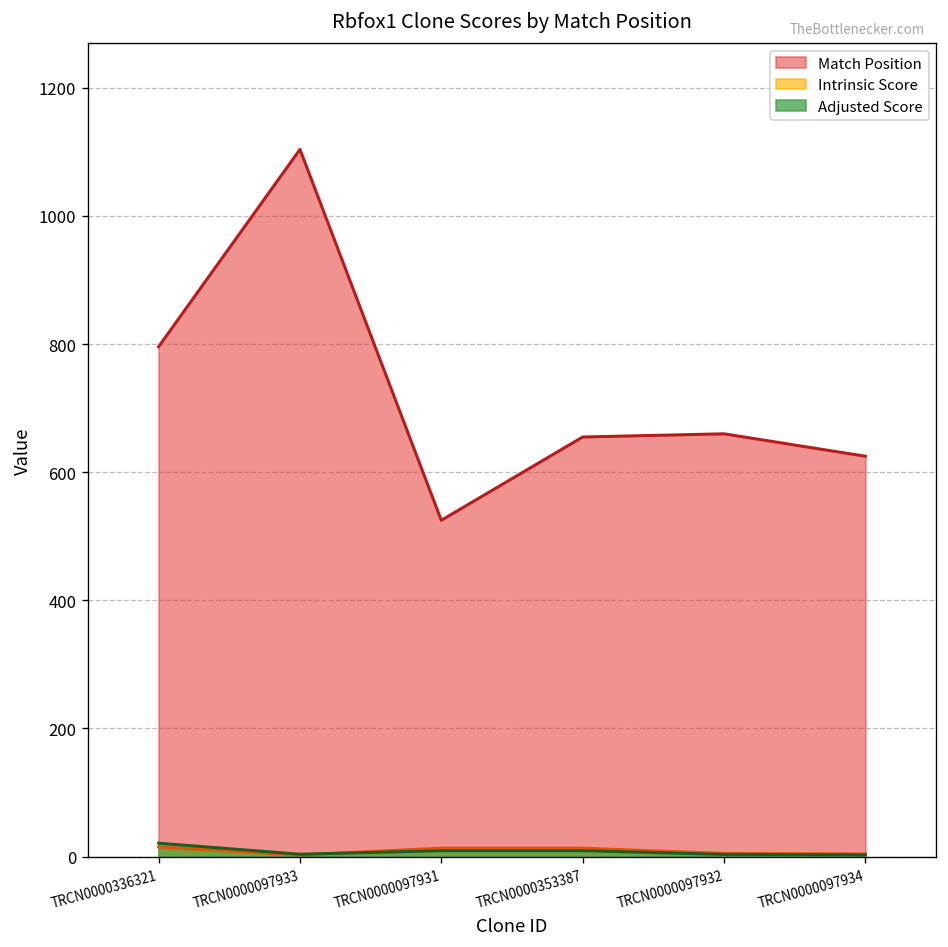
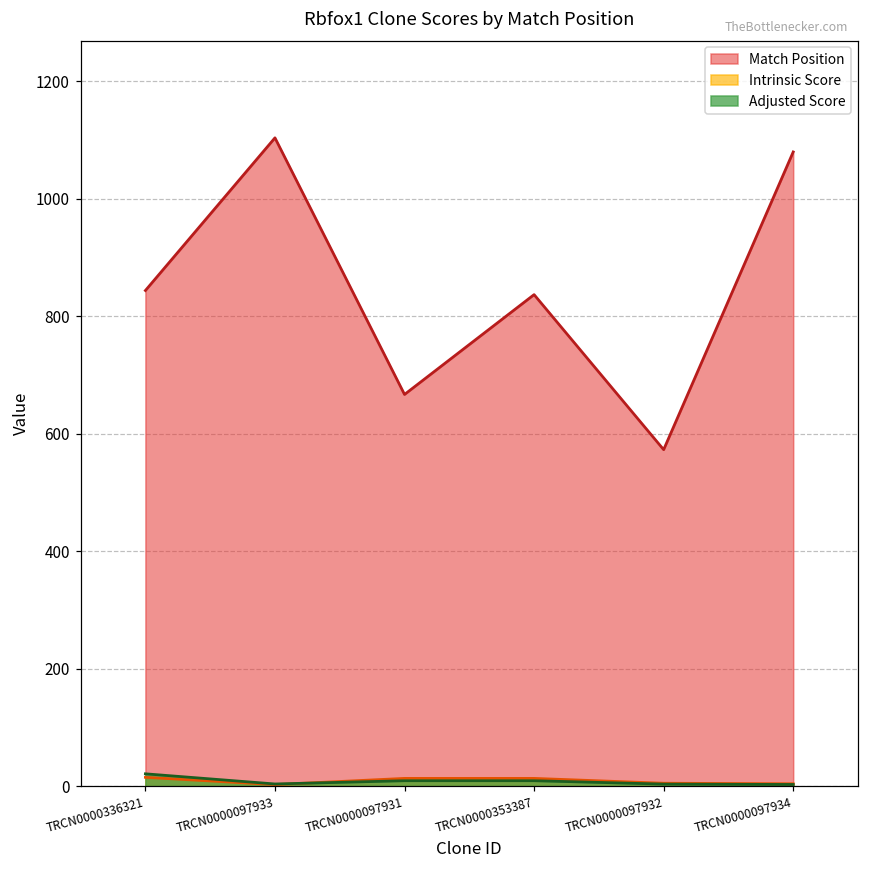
Match Position, TRCN0000336321: 800 -> 840
Match Position, TRCN0000097931: 530 -> 670
Match Position, TRCN0000353387: 660 -> 840
Match Position, TRCN0000097932: 660 -> 570
Match Position, TRCN0000097934: 630 -> 1080
